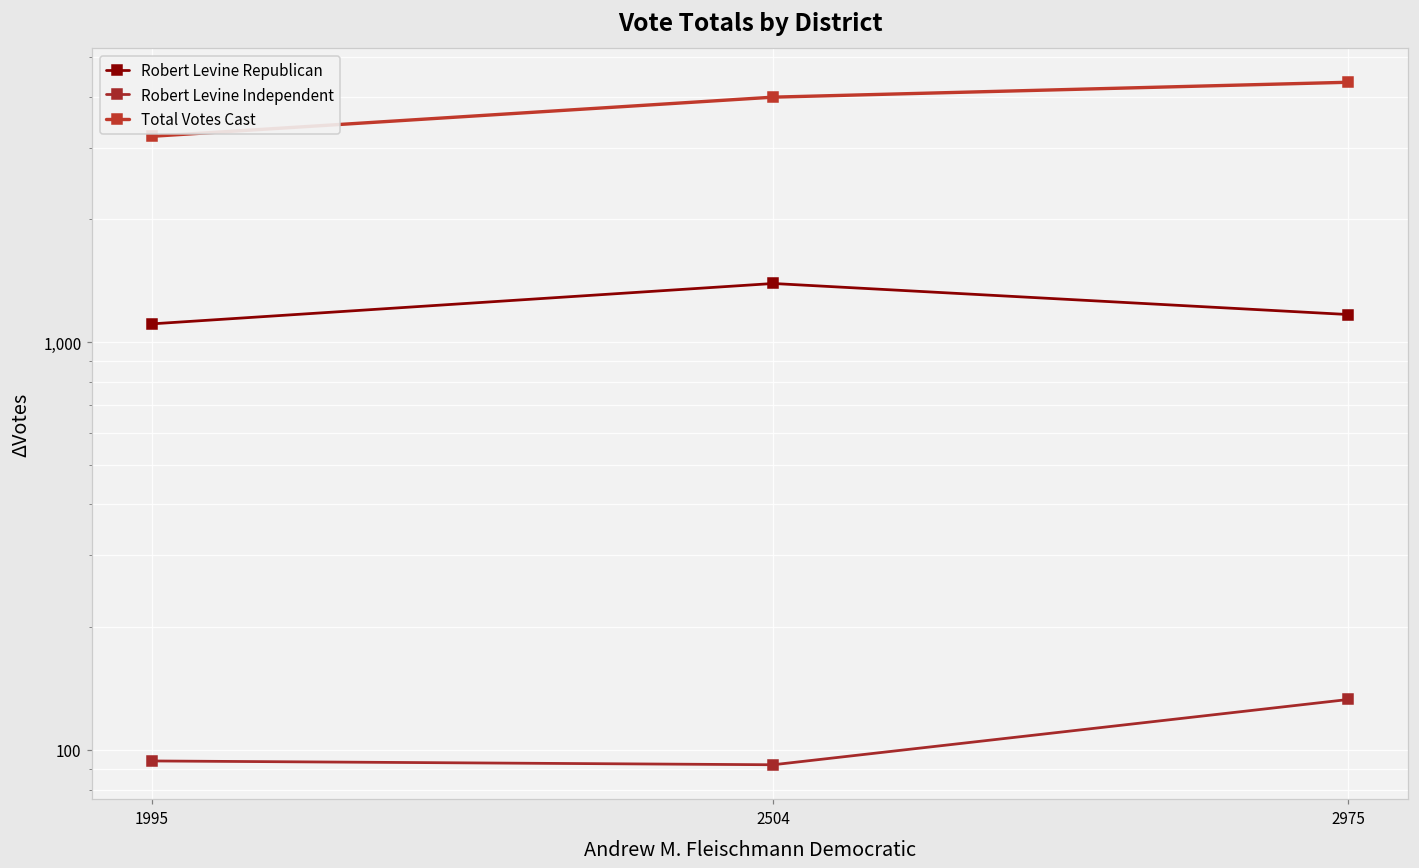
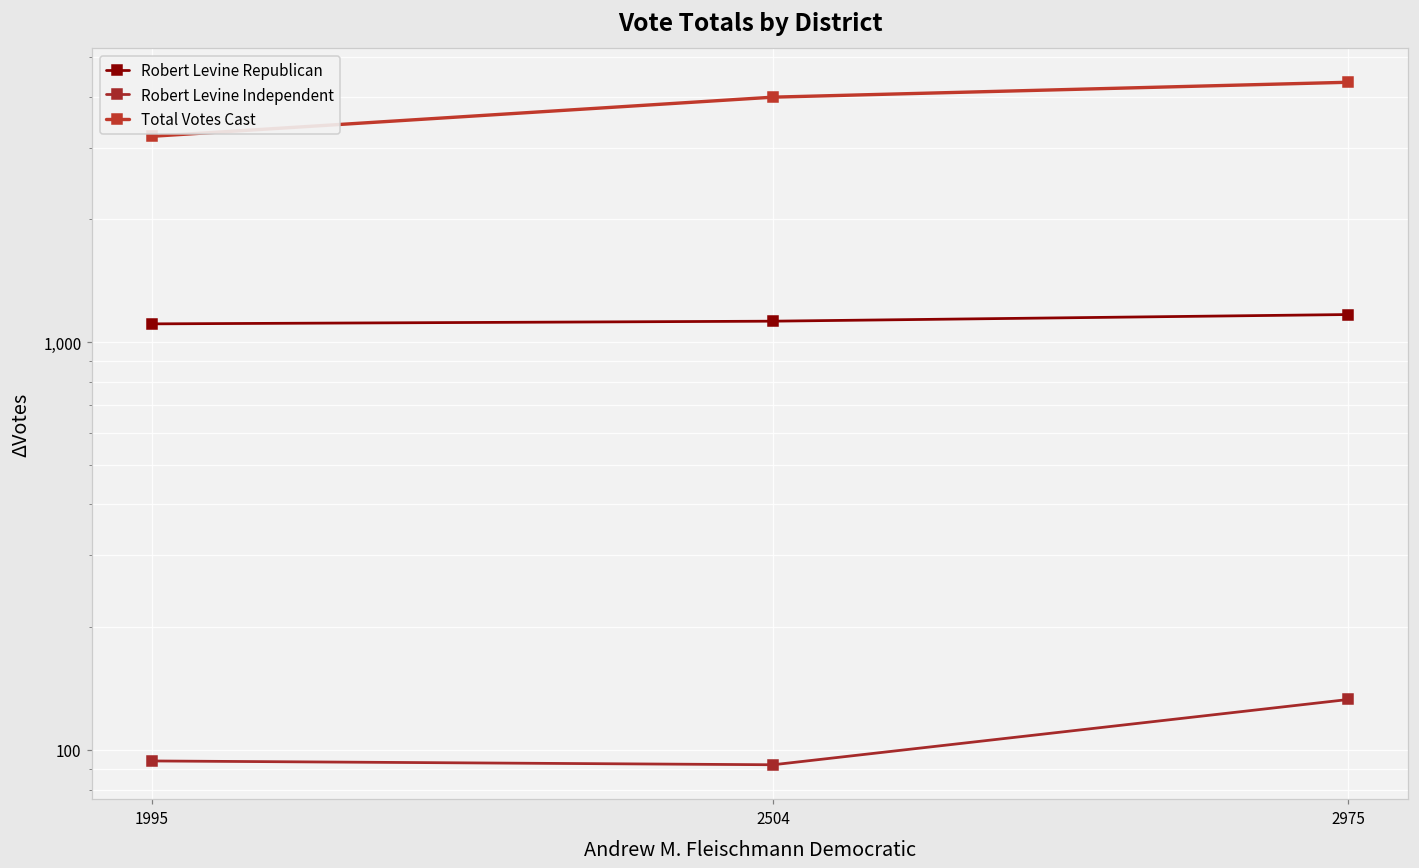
Robert Levine Republican, 2504: 1,390 -> 1,130
